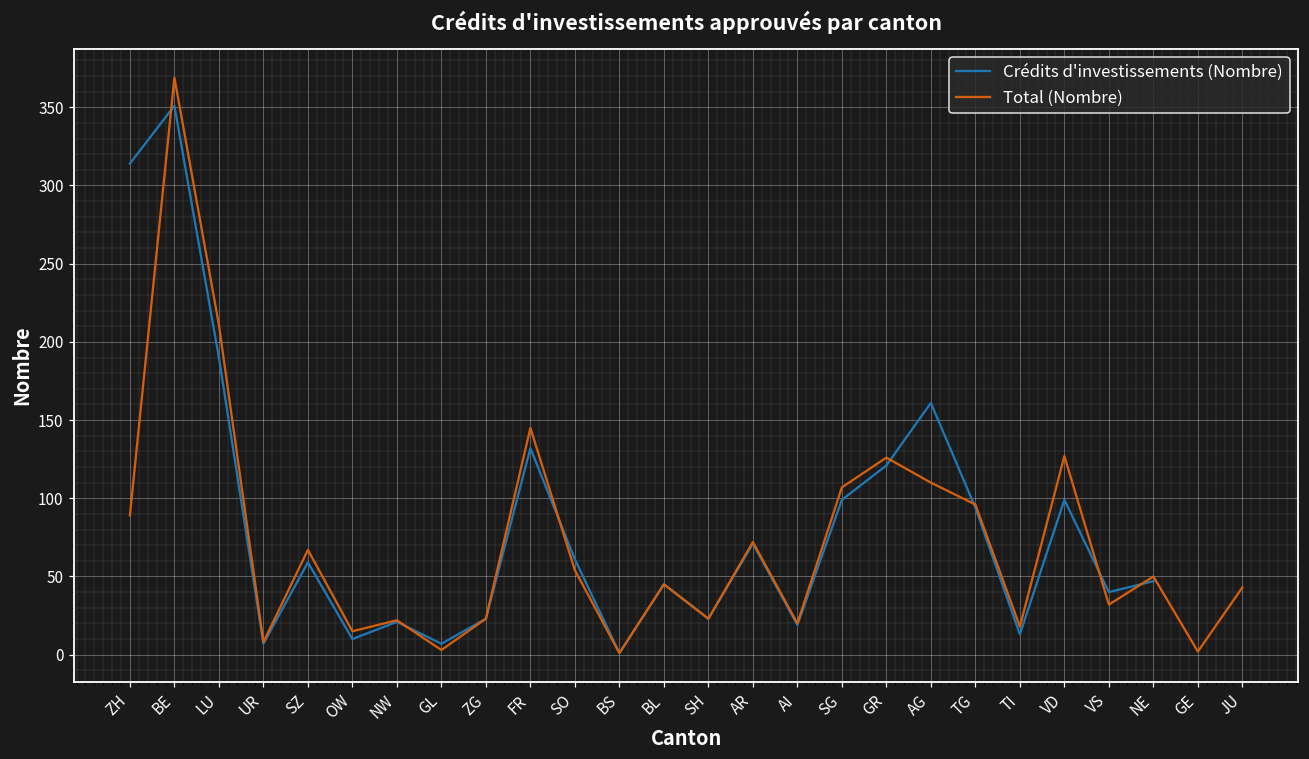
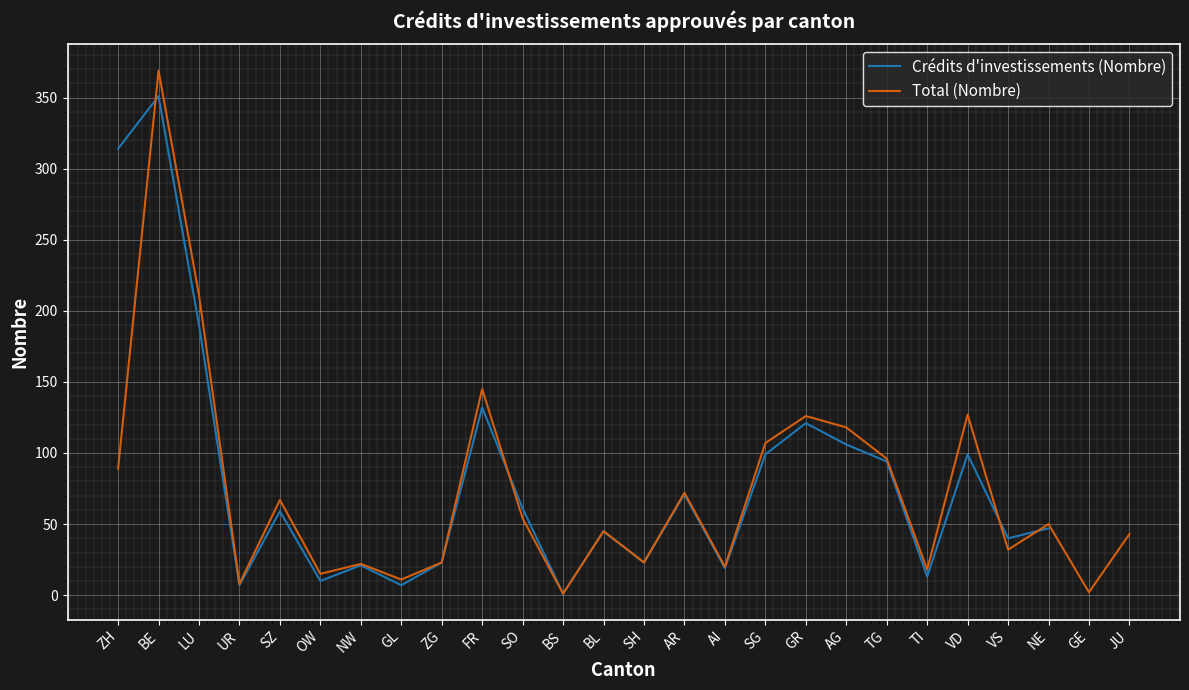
Total (Nombre), GL: 3 -> 11
Crédits d'investissements (Nombre), AG: 161 -> 106
Total (Nombre), AG: 110 -> 118
